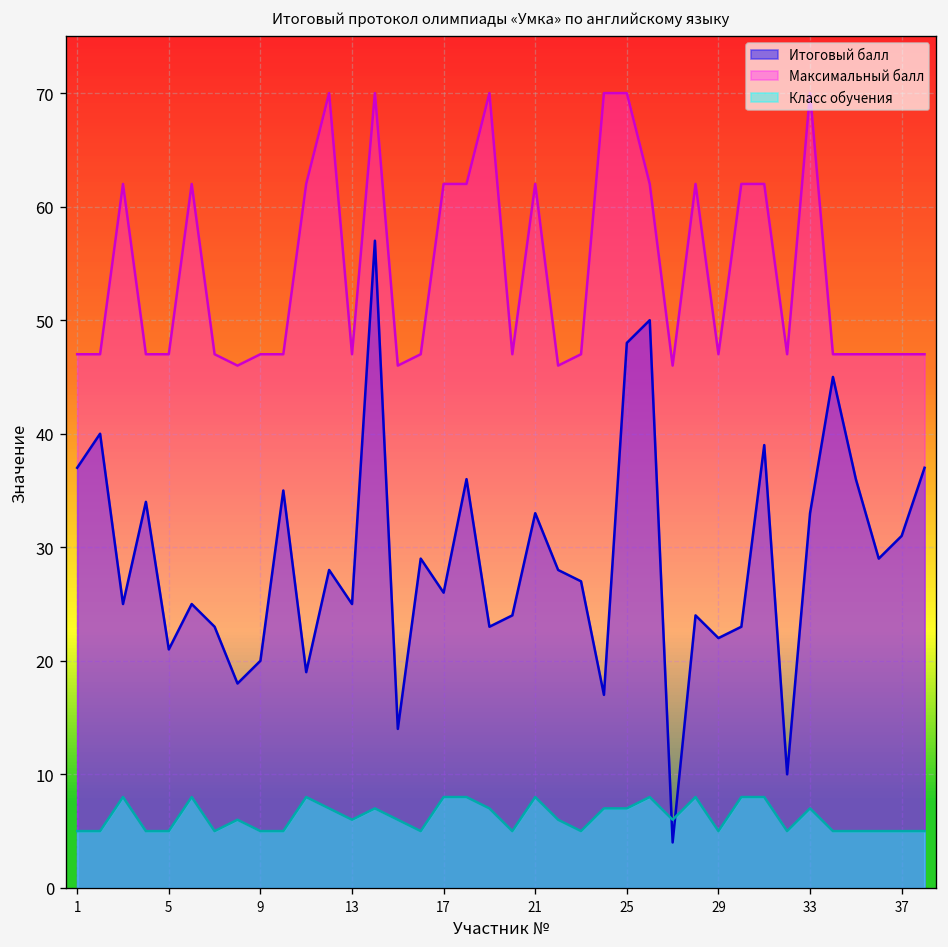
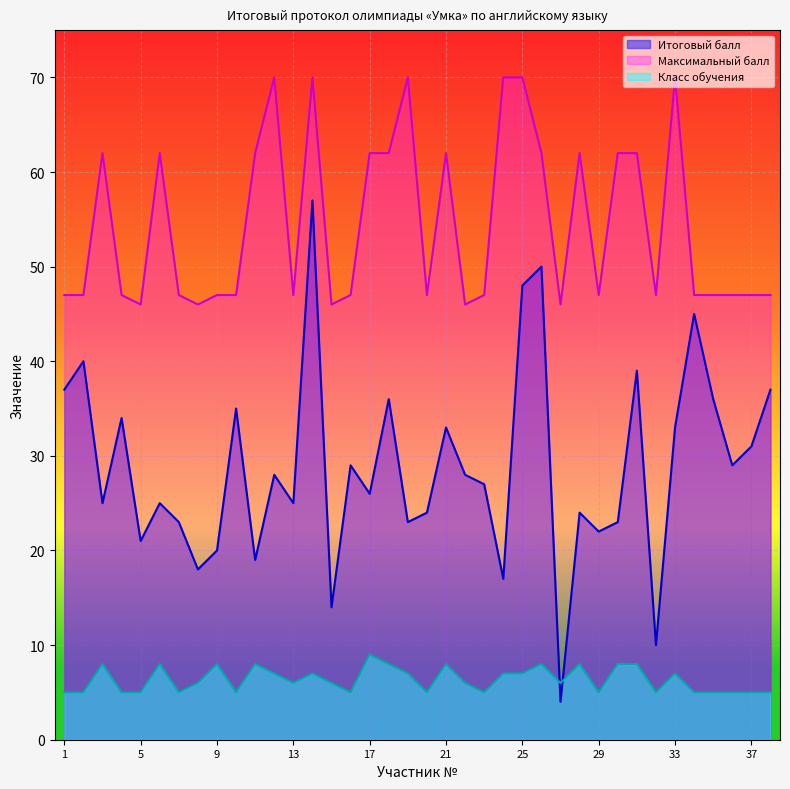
Максимальный балл, 5: 47 -> 46
Класс обучения, 9: 5 -> 8
Класс обучения, 17: 8 -> 9
